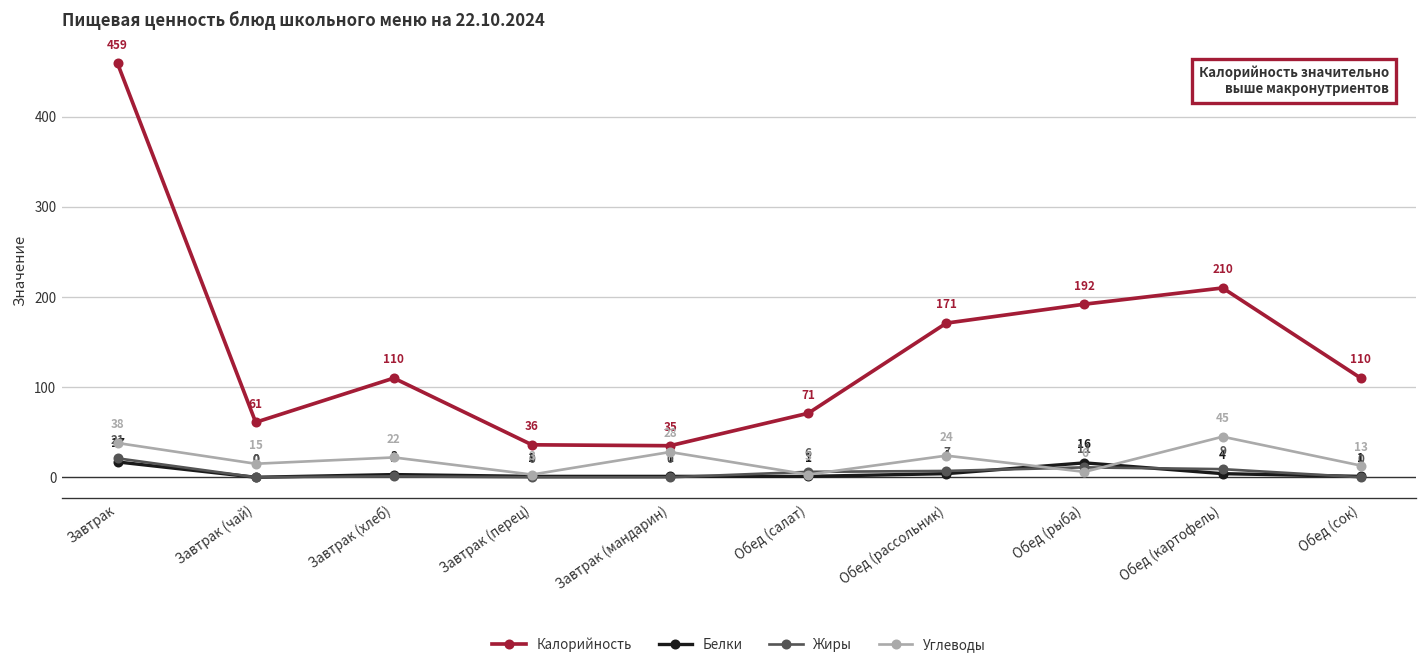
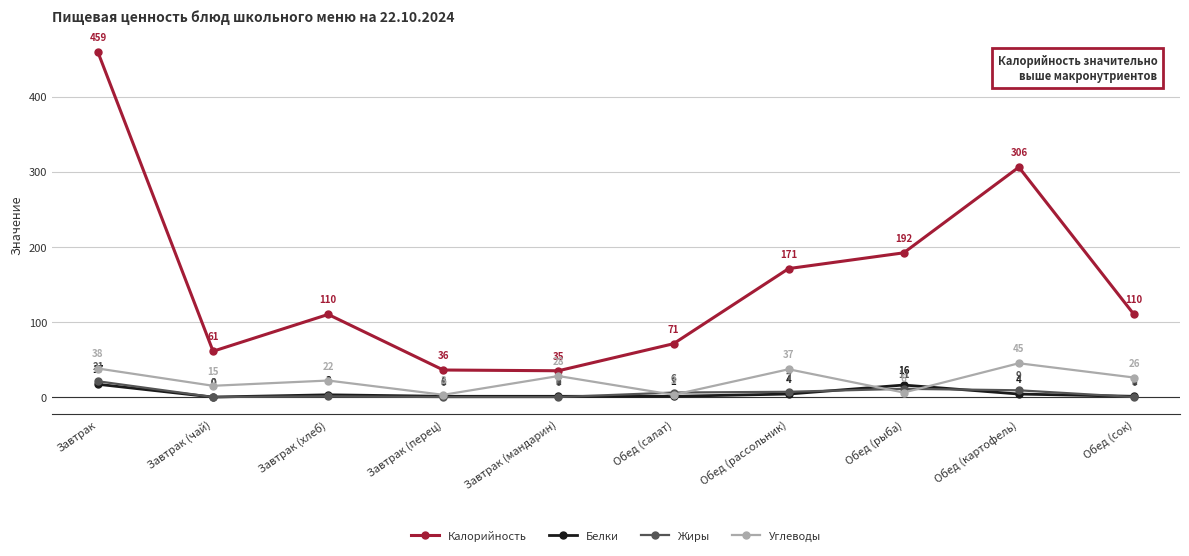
Углеводы, Обед (рассольник): 24 -> 37
Калорийность, Обед (картофель): 210 -> 306
Углеводы, Обед (сок): 13 -> 26
